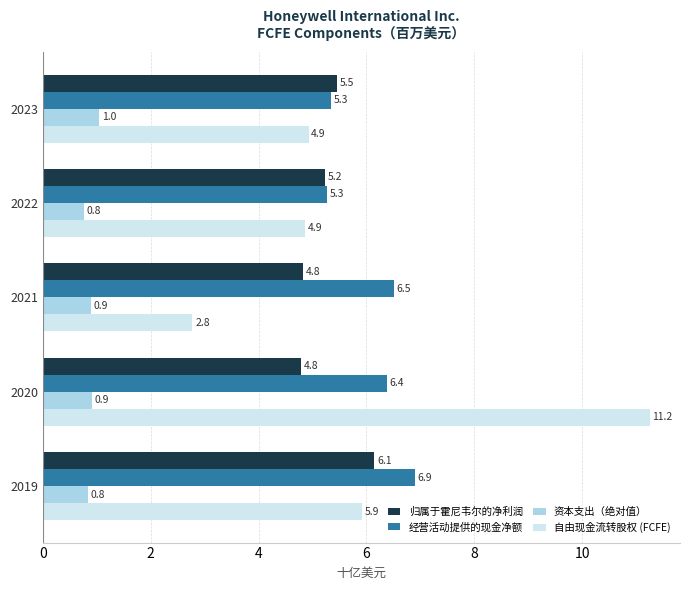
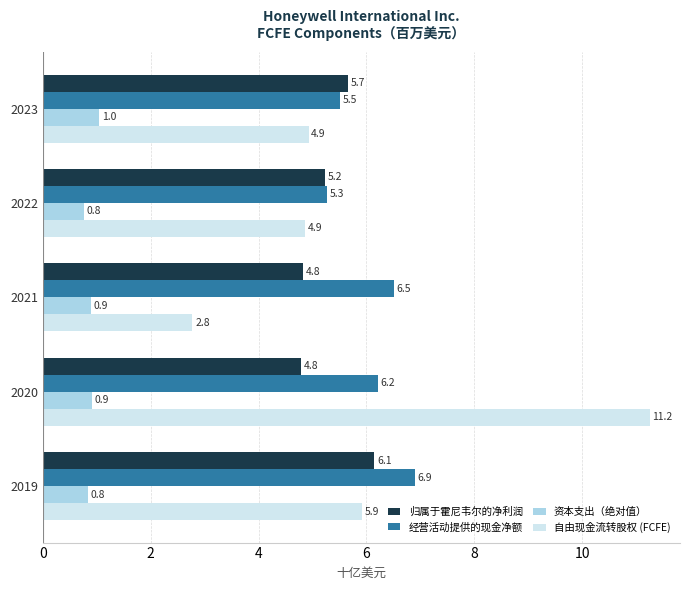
归属于霍尼韦尔的净利润, 2023: 5.5 -> 5.7
经营活动提供的现金净额, 2023: 5.3 -> 5.5
经营活动提供的现金净额, 2020: 6.4 -> 6.2
